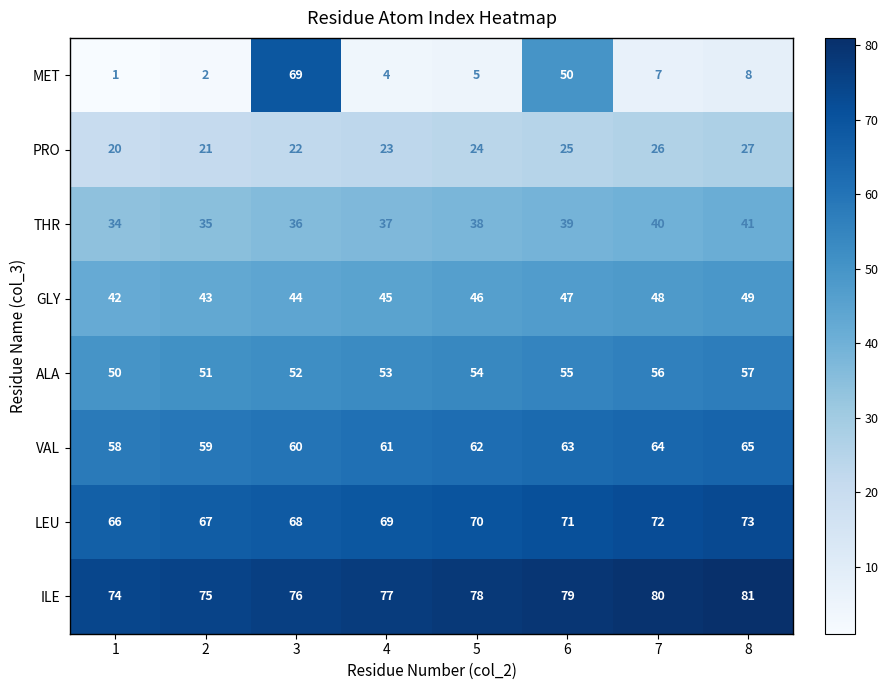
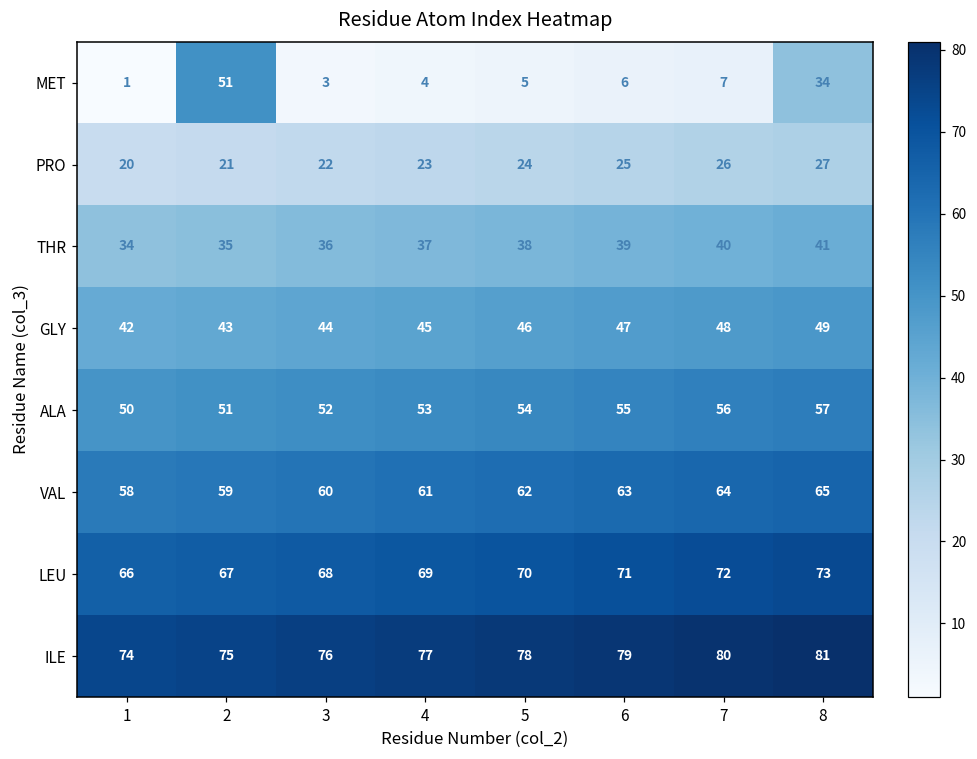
MET, 2: 2 -> 51
MET, 3: 69 -> 3
MET, 6: 50 -> 6
MET, 8: 8 -> 34
